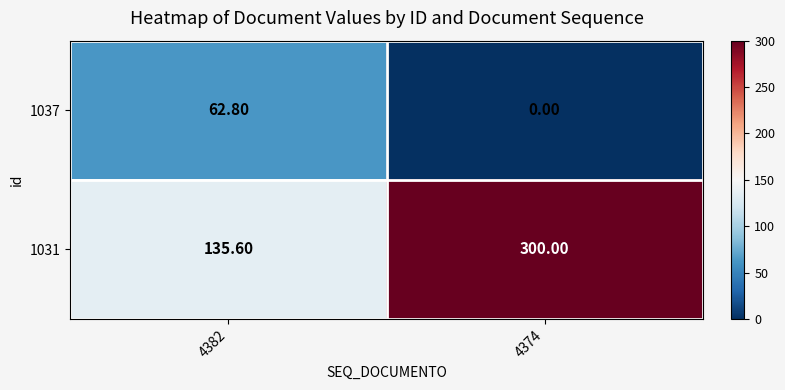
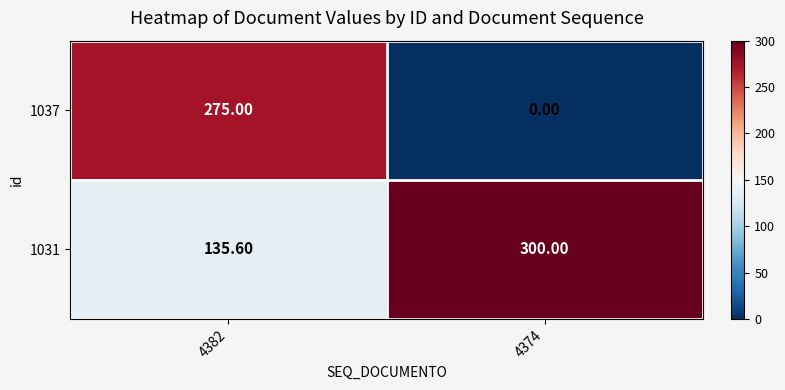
1037, 4382: 62.80 -> 275.00
